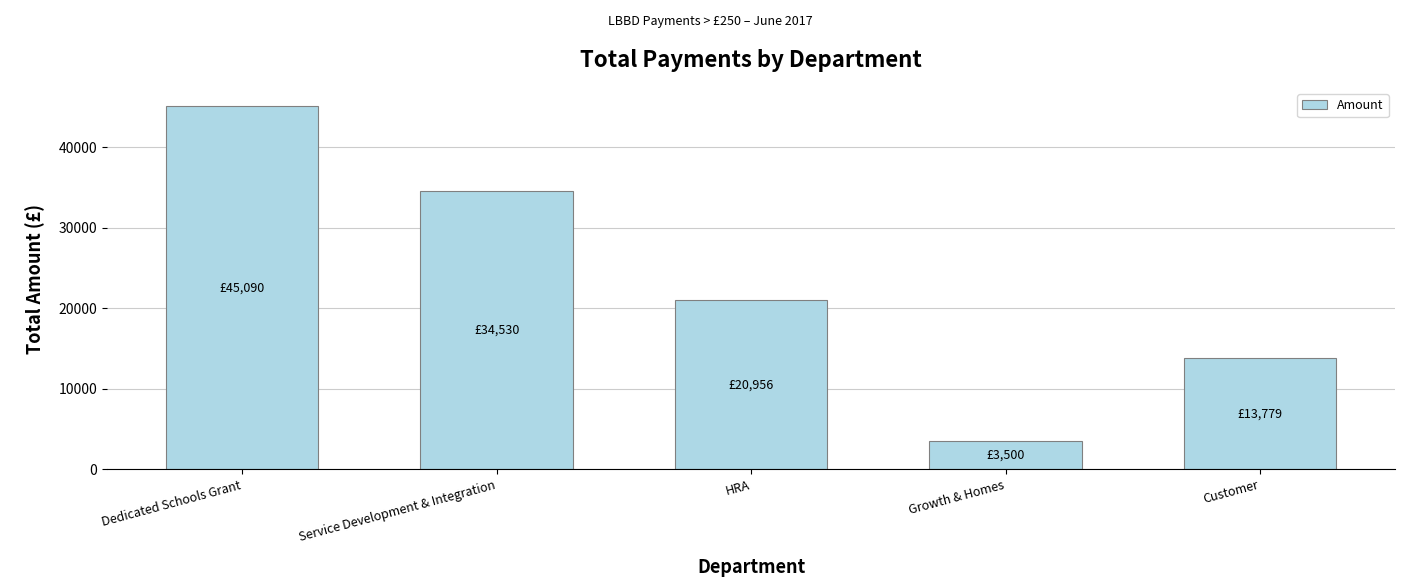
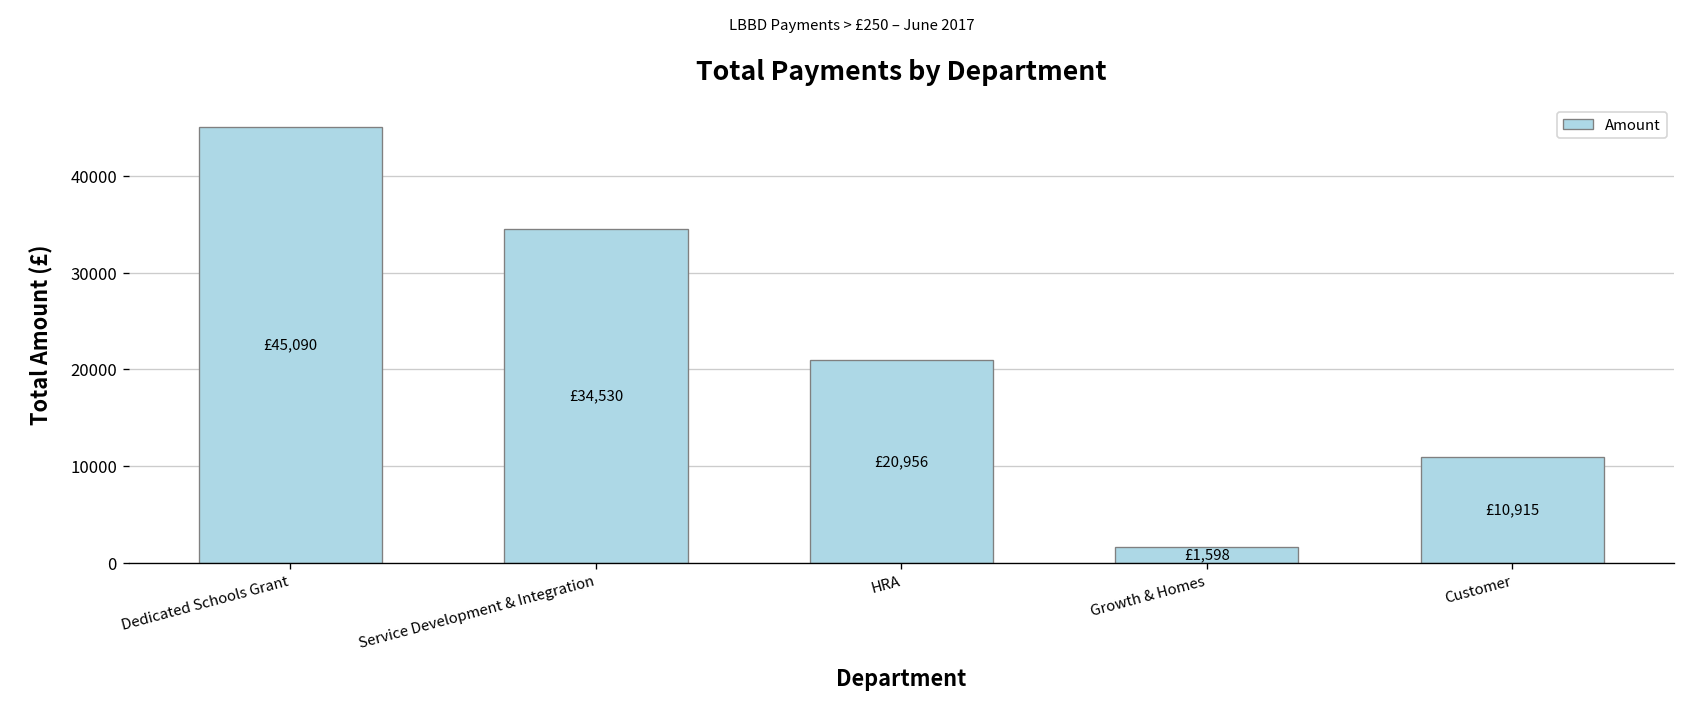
Growth & Homes: £3,500 -> £1,598
Customer: £13,779 -> £10,915
